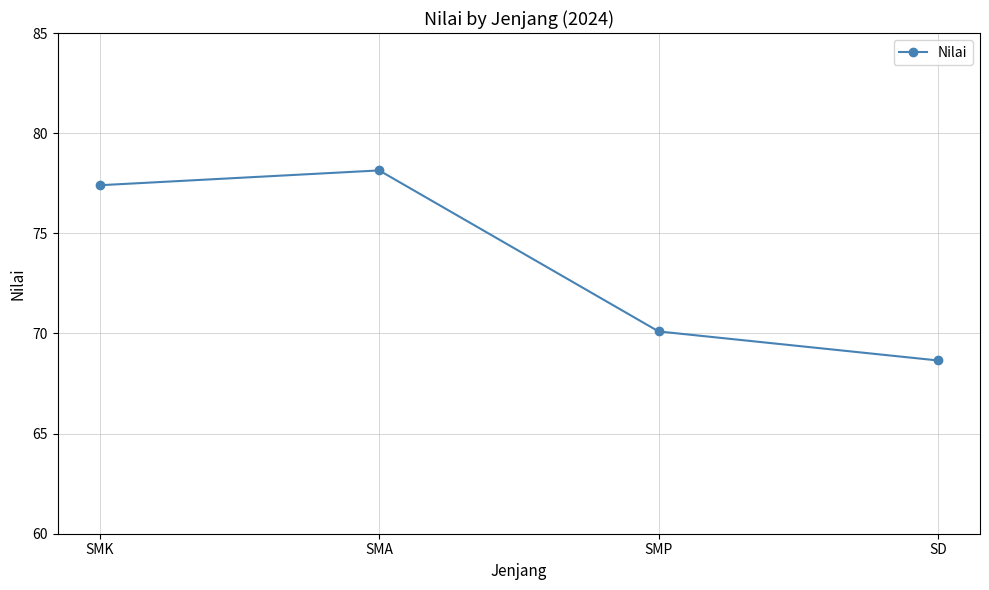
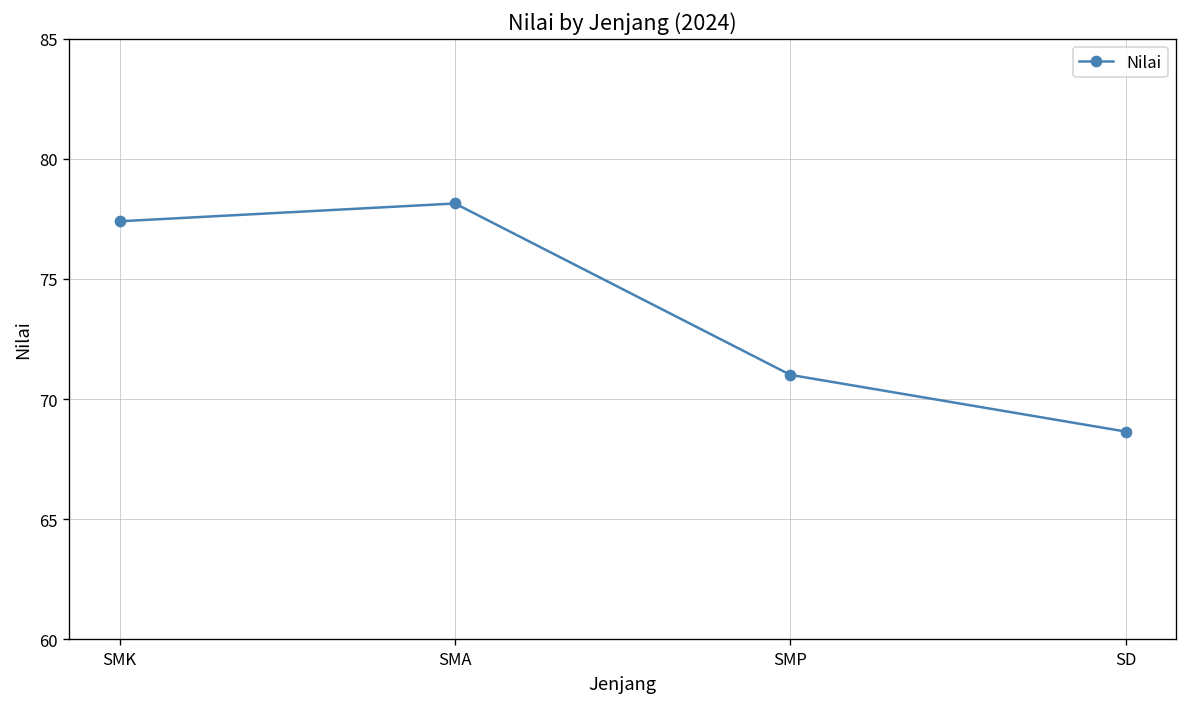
SMP: 70.1 -> 71.0
